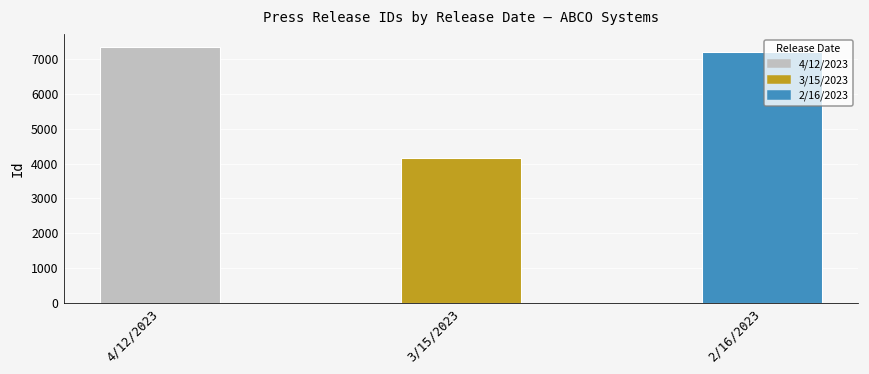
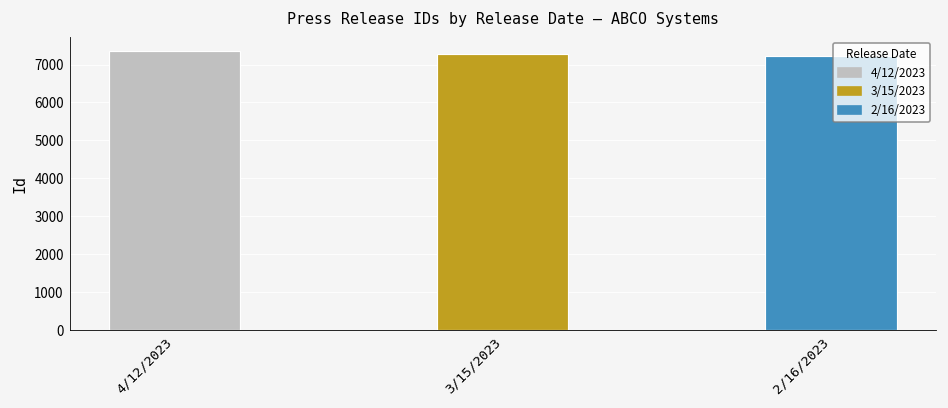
3/15/2023: 4200 -> 7300
